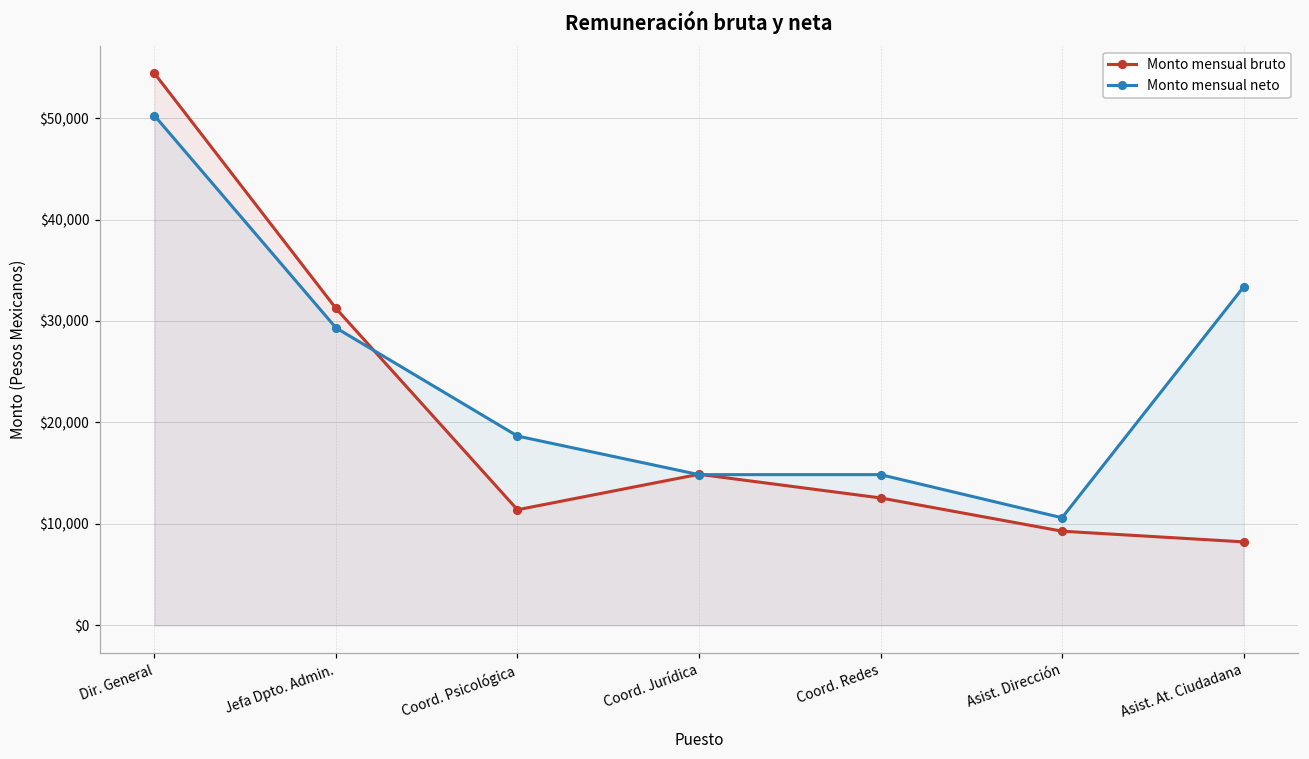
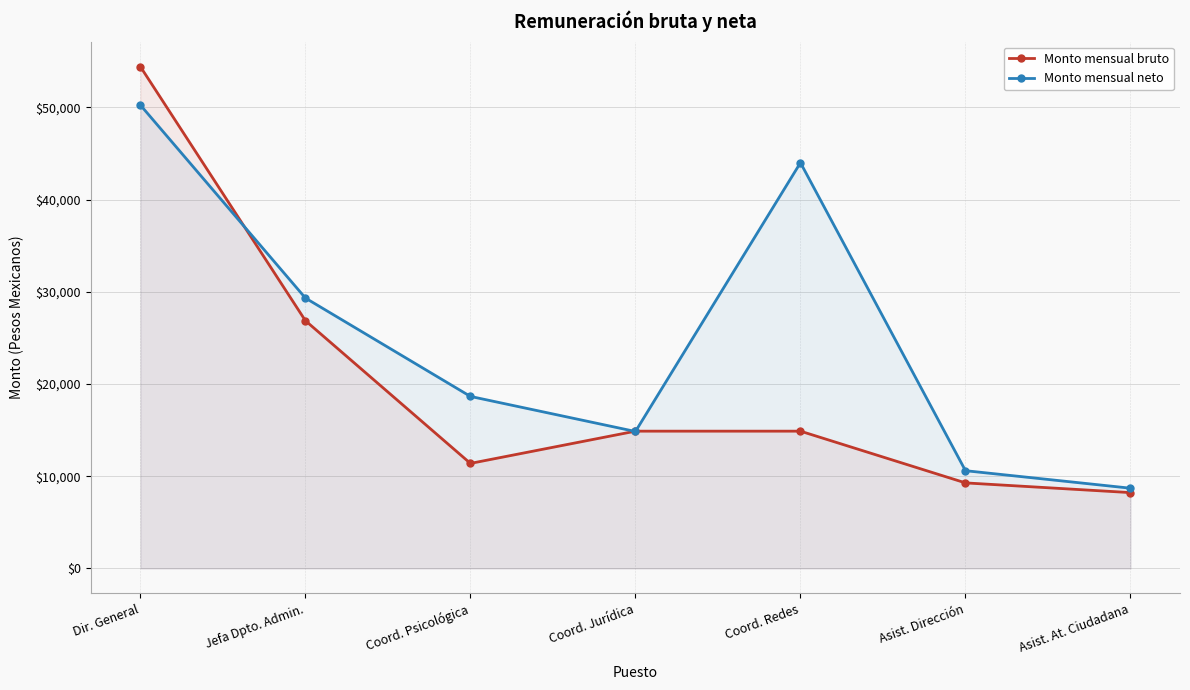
Monto mensual bruto, Jefa Dpto. Admin.: $31,000 -> $27,000
Monto mensual bruto, Coord. Redes: $13,000 -> $15,000
Monto mensual neto, Coord. Redes: $15,000 -> $44,000
Monto mensual neto, Asist. At. Ciudadana: $33,000 -> $9,000
